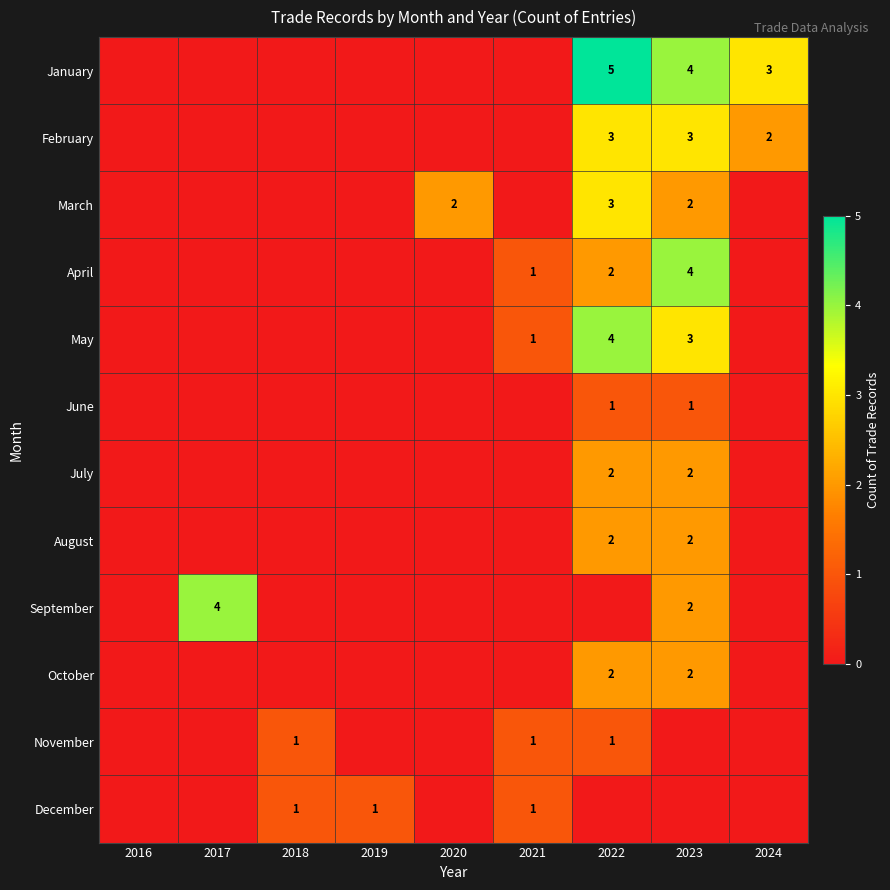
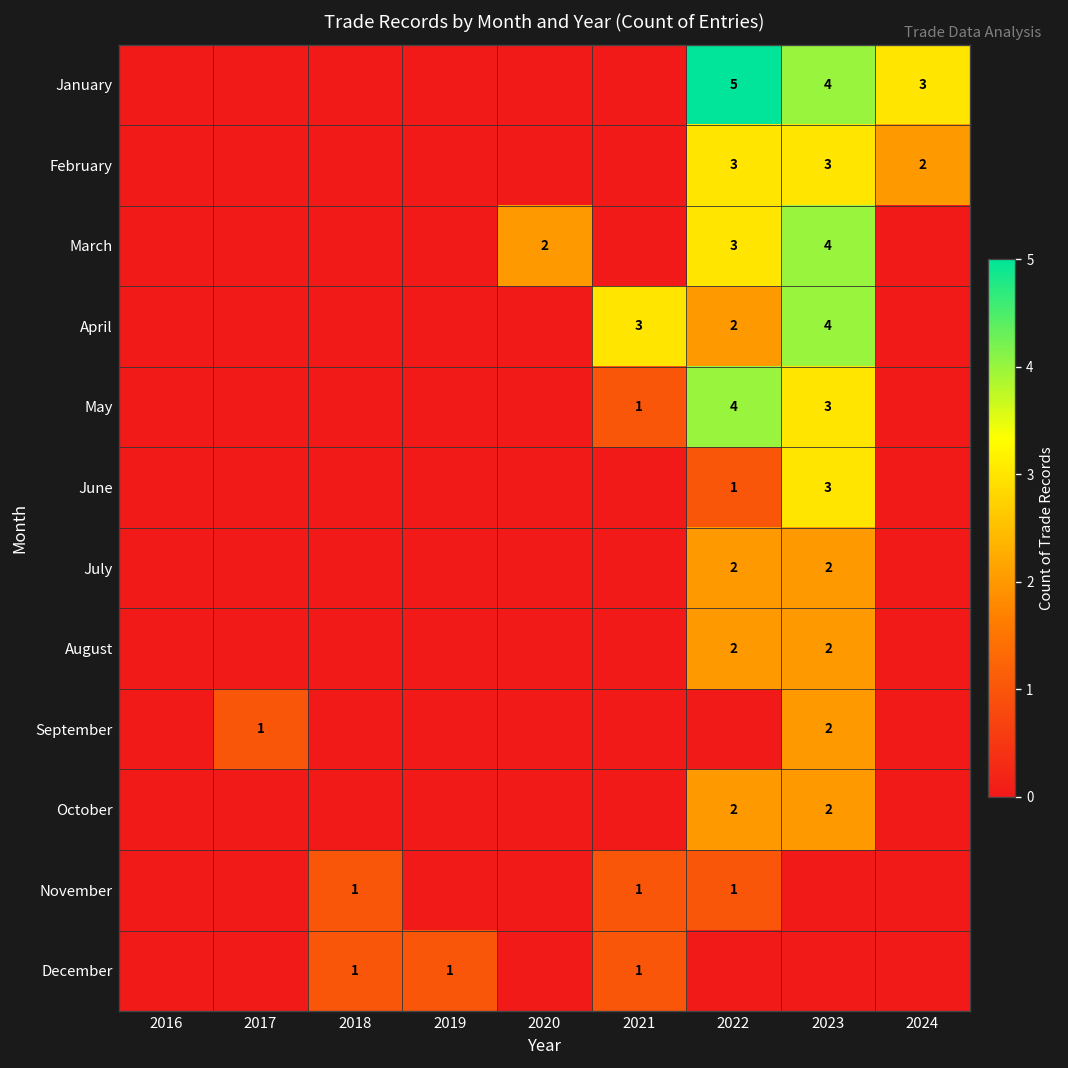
March, 2023: 2 -> 4
April, 2021: 1 -> 3
June, 2023: 1 -> 3
September, 2017: 4 -> 1
